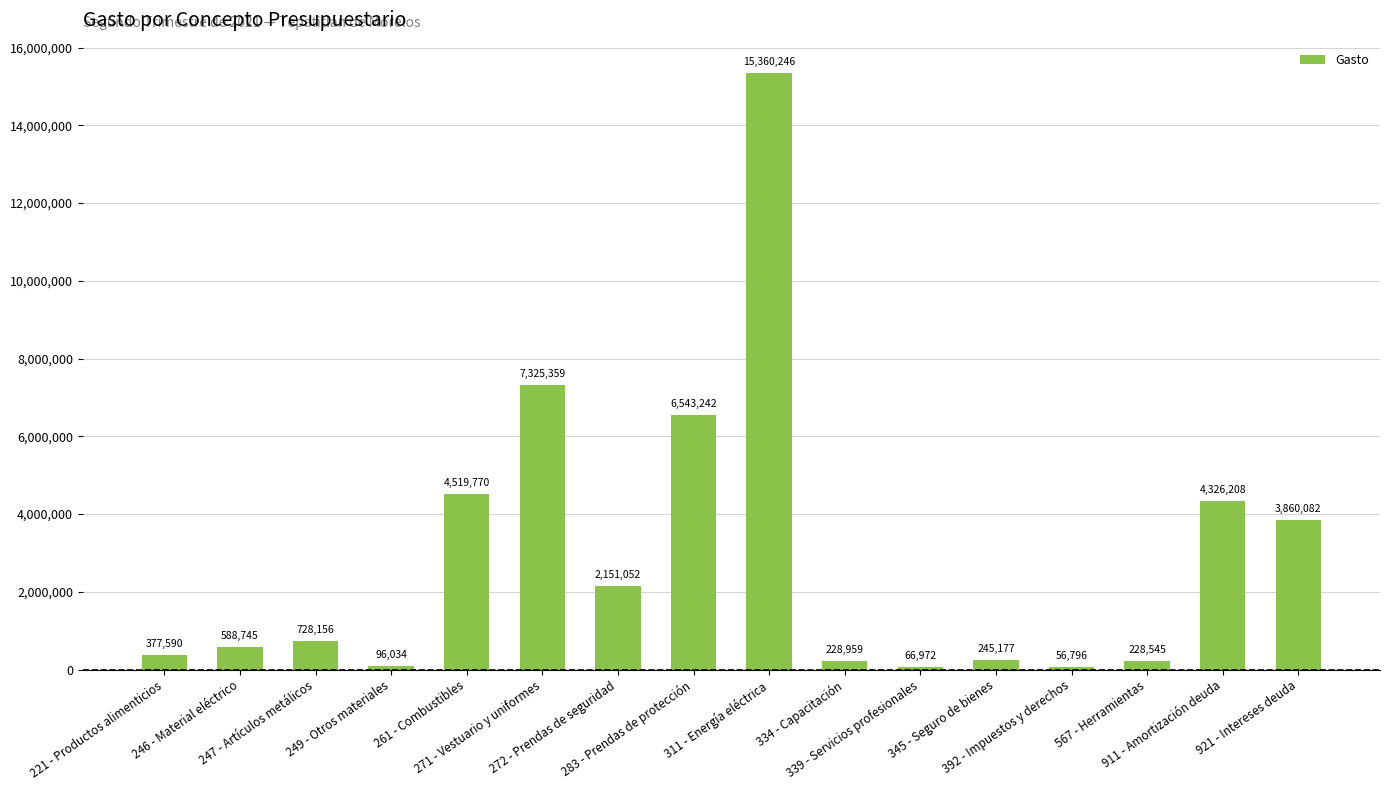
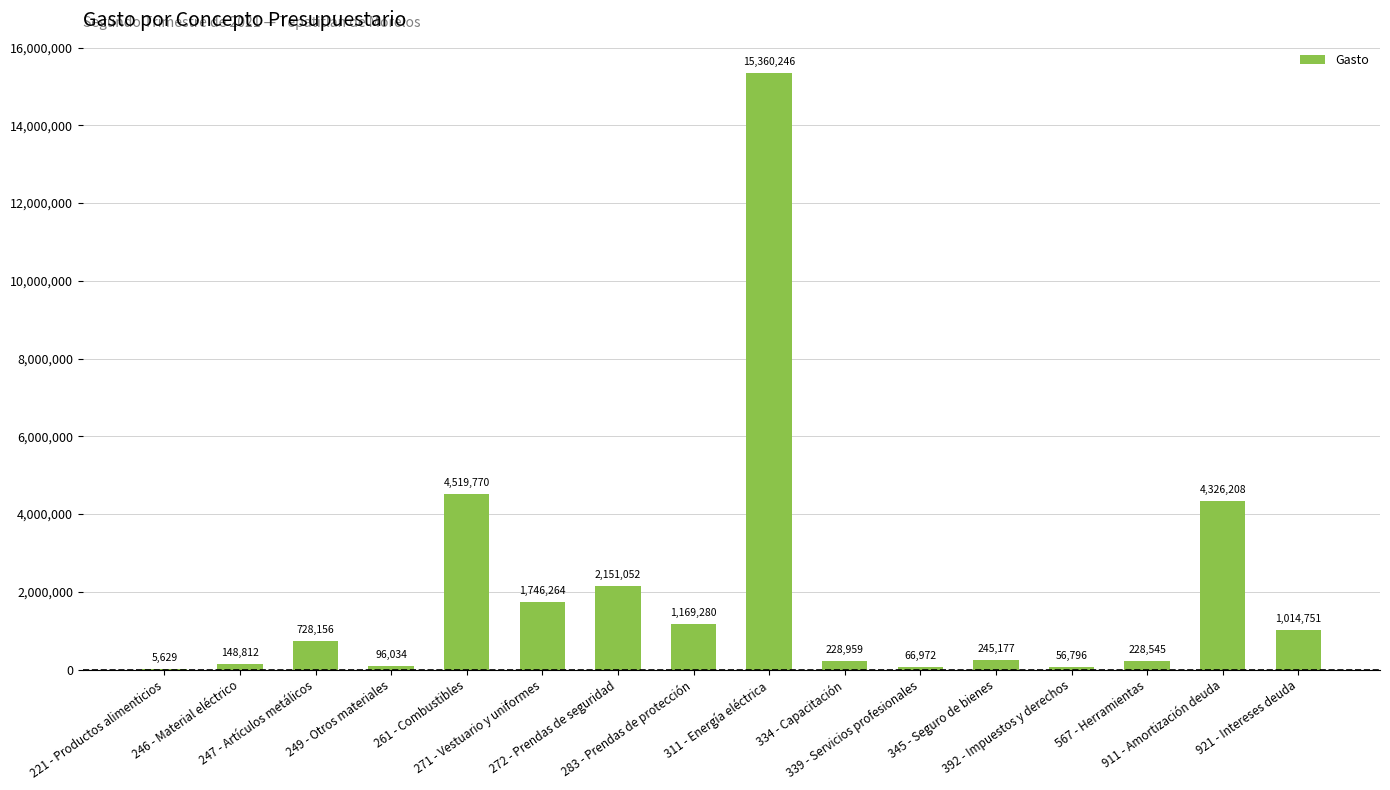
221 - Productos alimenticios: 377,590 -> 5,629
246 - Material eléctrico: 588,745 -> 148,812
271 - Vestuario y uniformes: 7,325,359 -> 1,746,264
283 - Prendas de protección: 6,543,242 -> 1,169,280
921 - Intereses deuda: 3,860,082 -> 1,014,751
